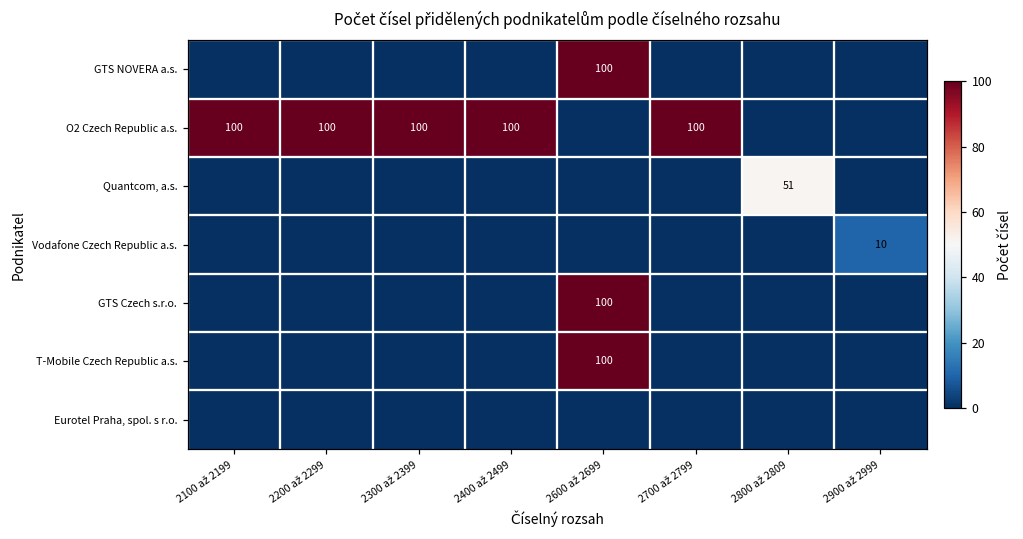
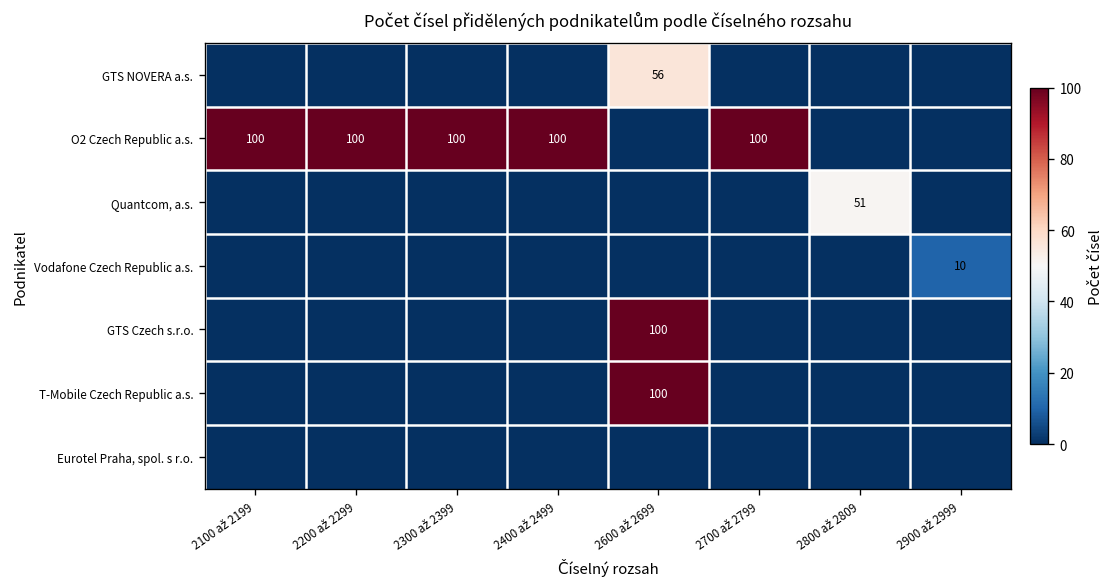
GTS NOVERA a.s., 2600 až 2699: 100 -> 56
